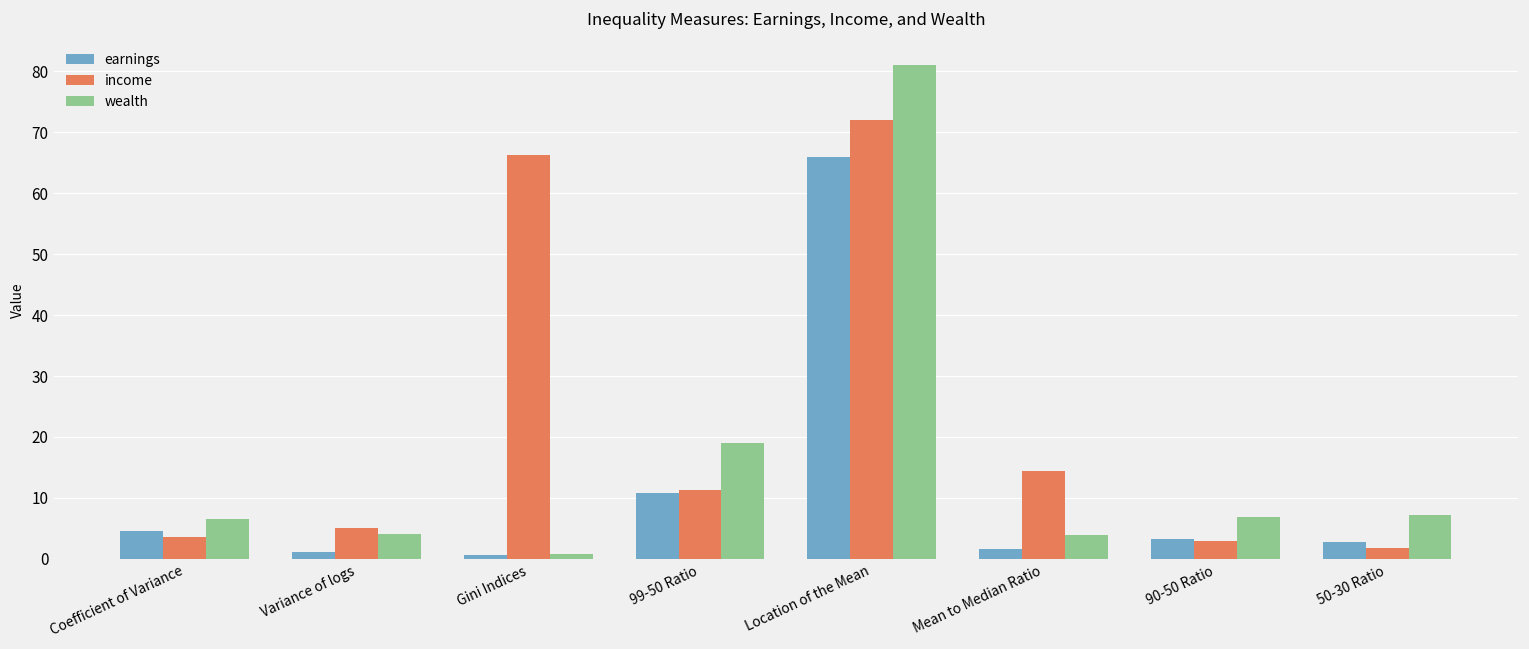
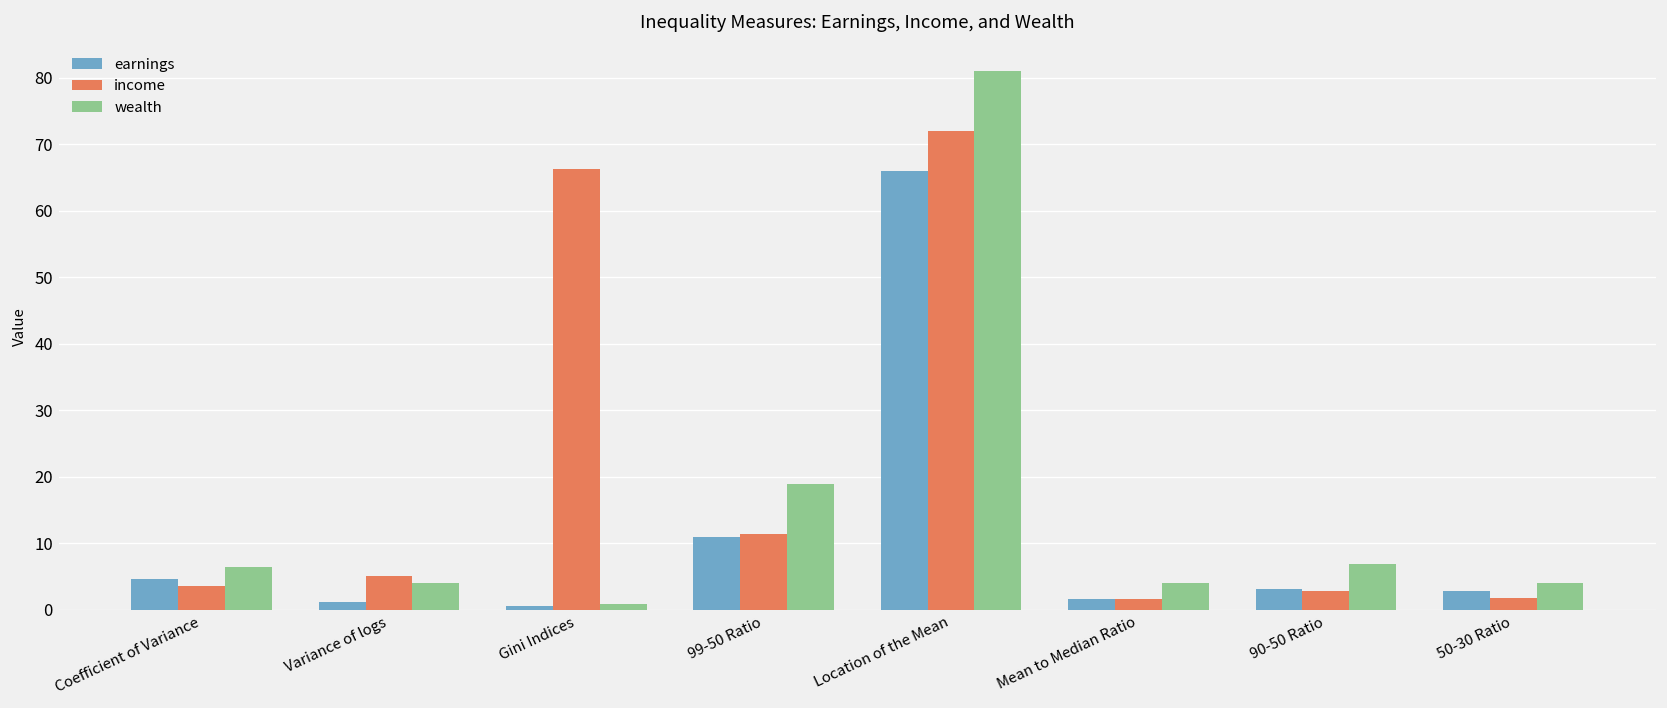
income, Mean to Median Ratio: 14 -> 2
wealth, 50-30 Ratio: 7 -> 4
